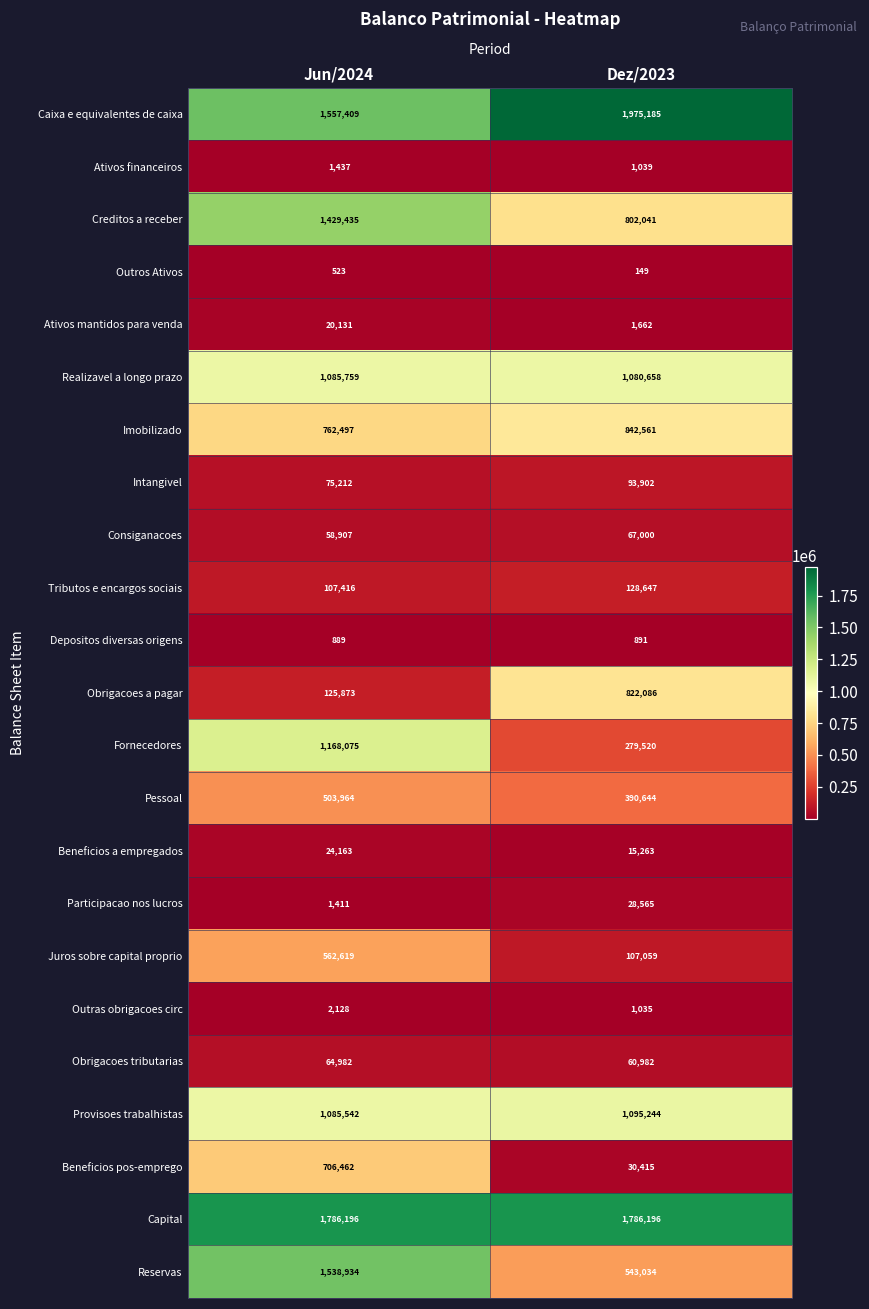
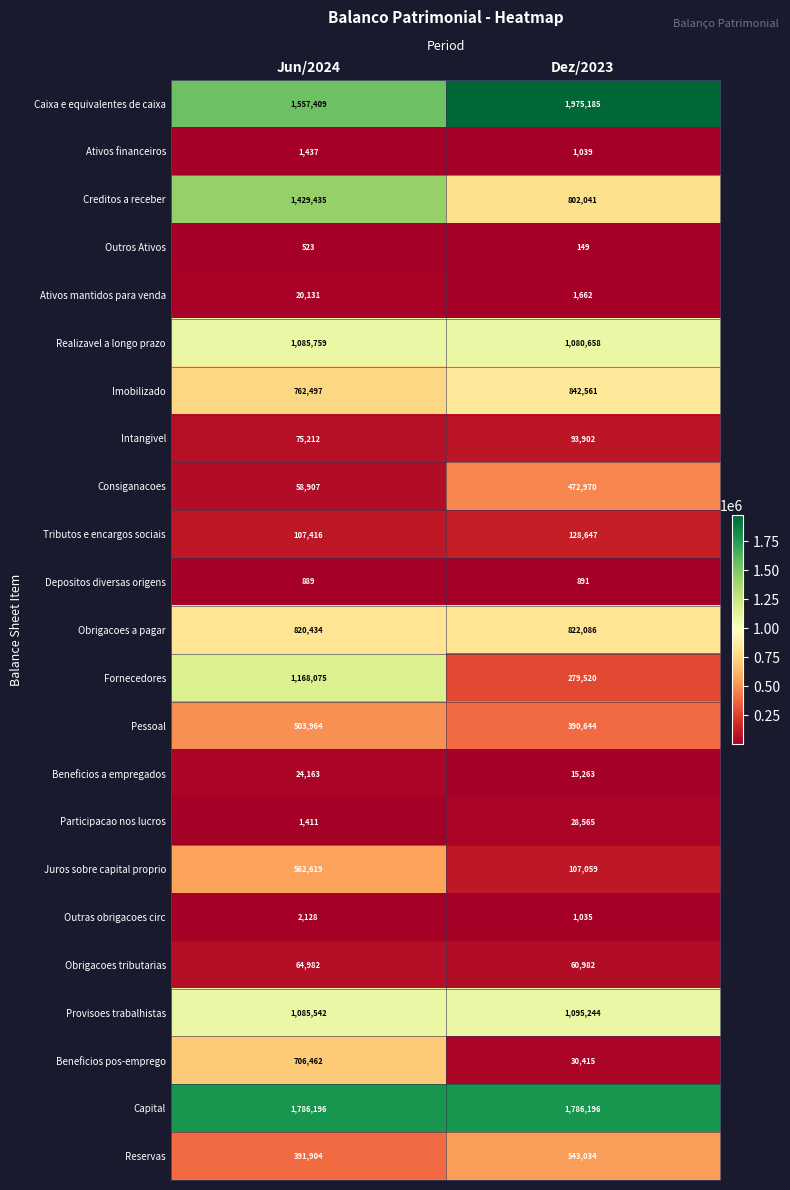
Consiganacoes, Dez/2023: 67,000 -> 472,970
Obrigacoes a pagar, Jun/2024: 125,873 -> 820,434
Reservas, Jun/2024: 1,538,934 -> 391,904
